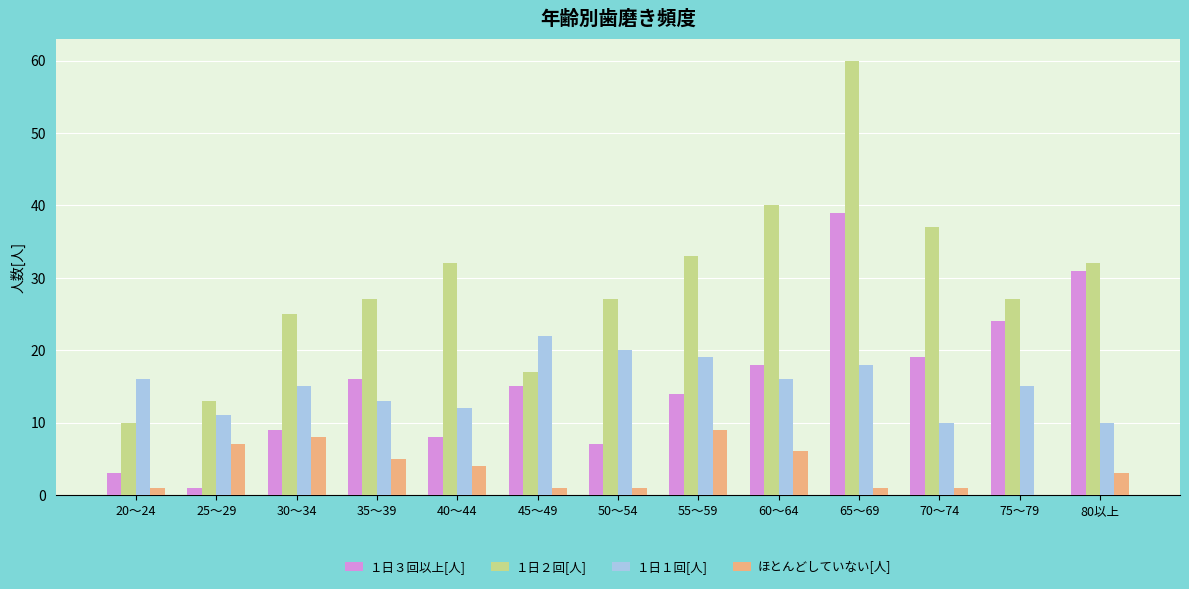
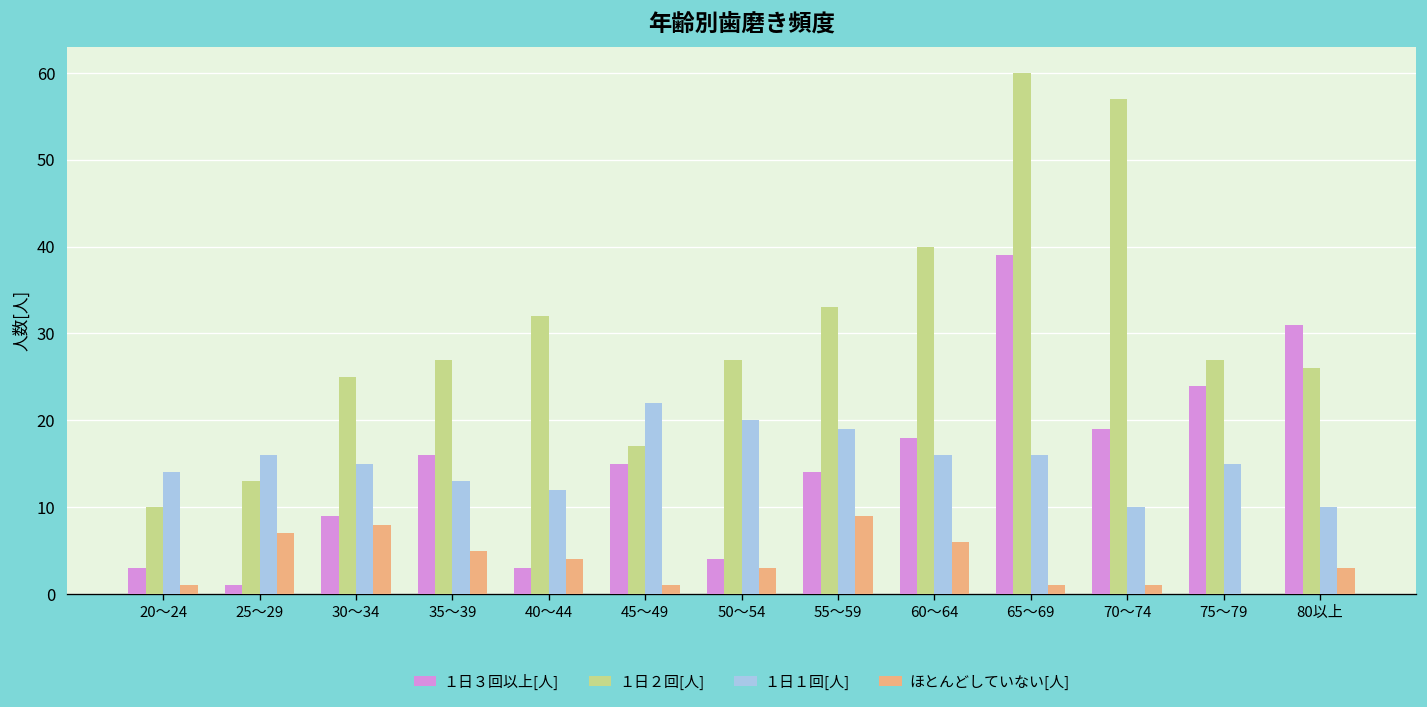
１日１回[人], 20～24: 16 -> 14
１日１回[人], 25～29: 11 -> 16
１日３回以上[人], 40～44: 8 -> 3
１日３回以上[人], 50～54: 7 -> 4
ほとんどしていない[人], 50～54: 1 -> 3
１日１回[人], 65～69: 18 -> 16
１日２回[人], 70～74: 37 -> 57
１日２回[人], 80以上: 32 -> 26
